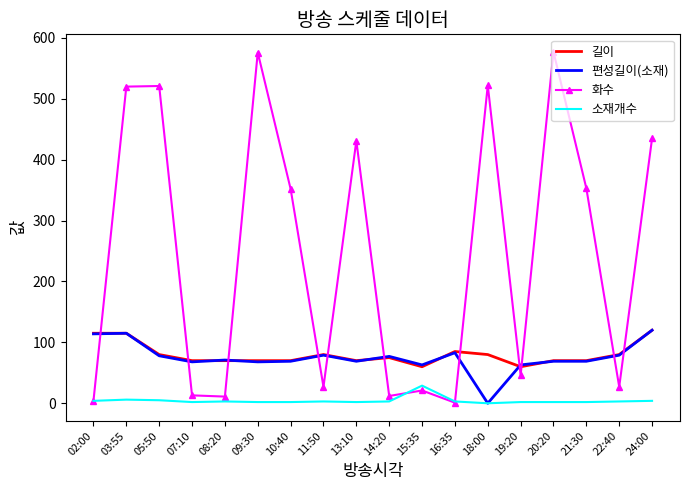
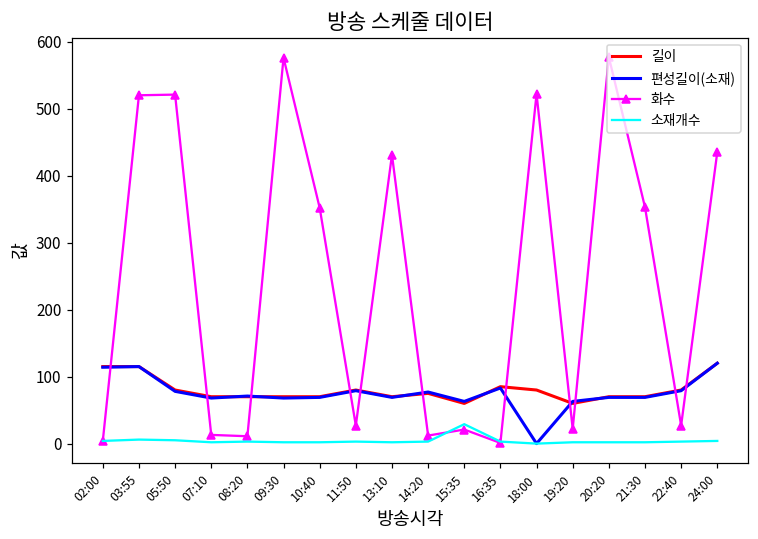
화수, 19:20: 50 -> 20
